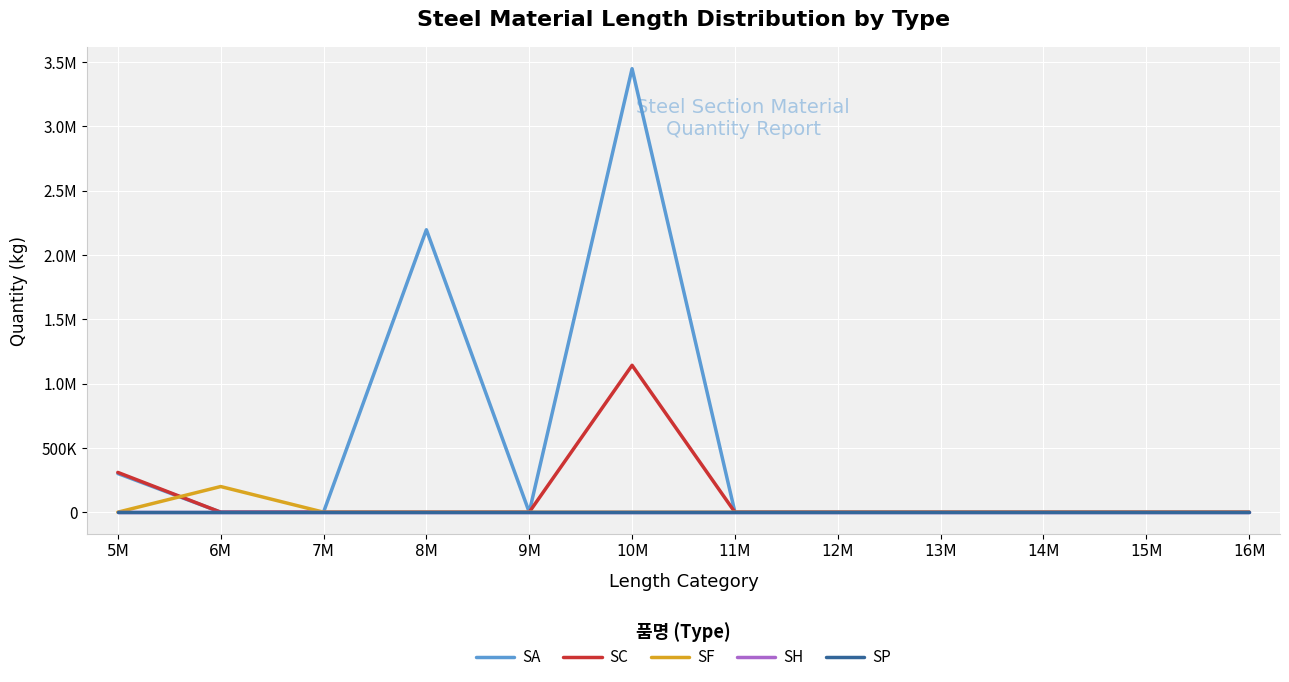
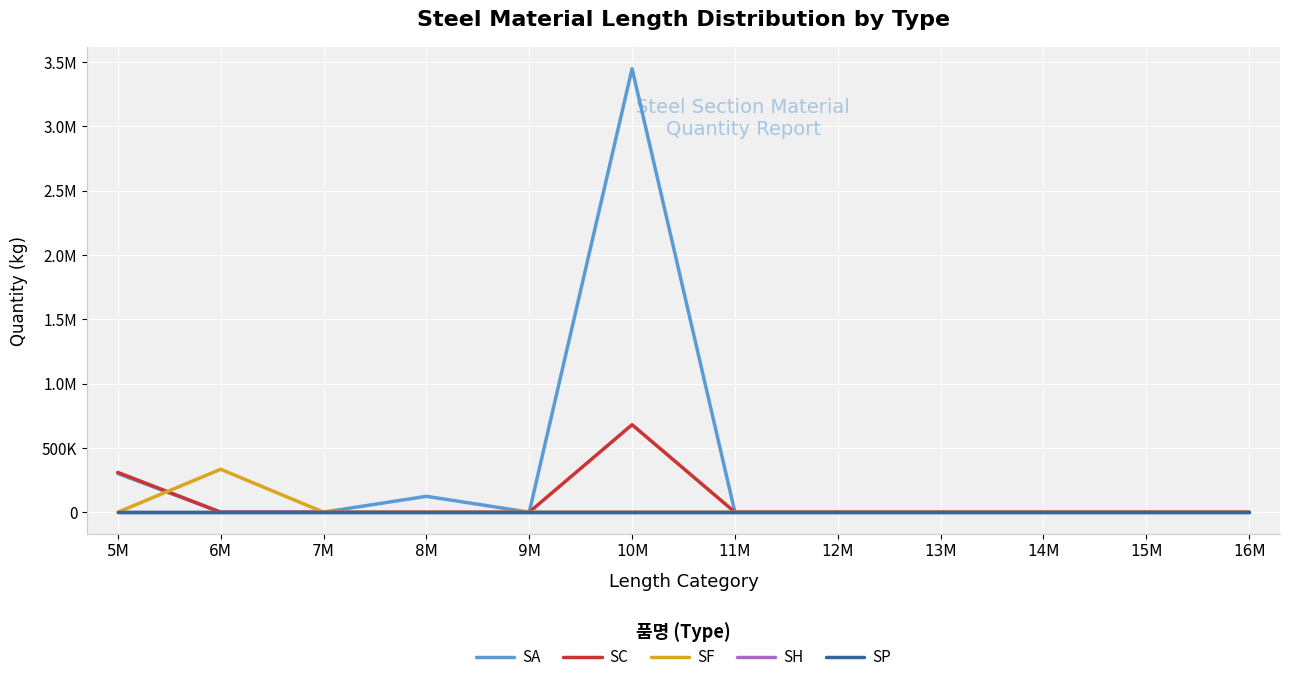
SF, 6M: 200000 -> 330000
SA, 8M: 2200000 -> 120000
SC, 10M: 1140000 -> 680000
